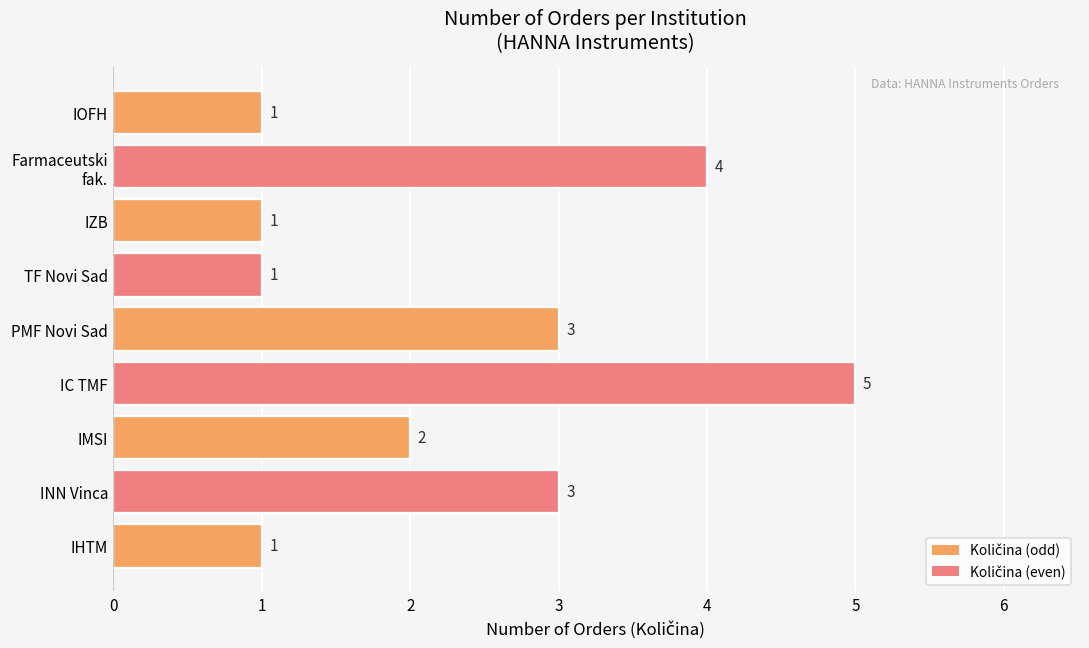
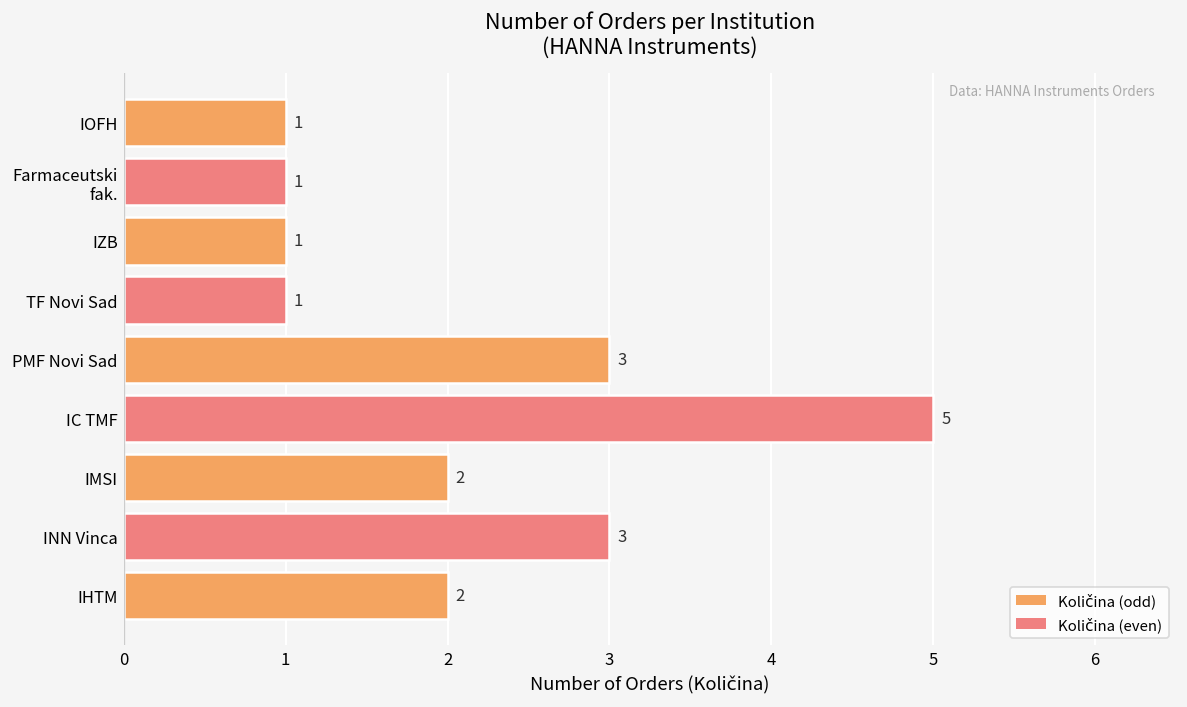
Farmaceutski fak.: 4 -> 1
IHTM: 1 -> 2
